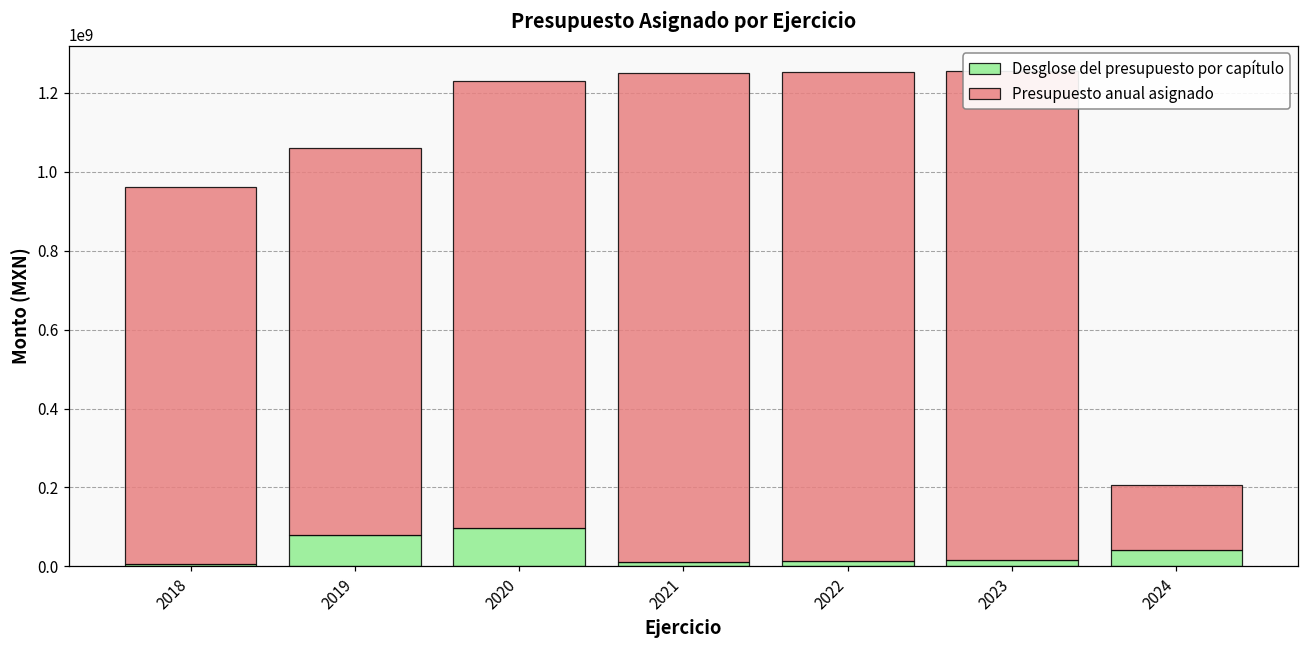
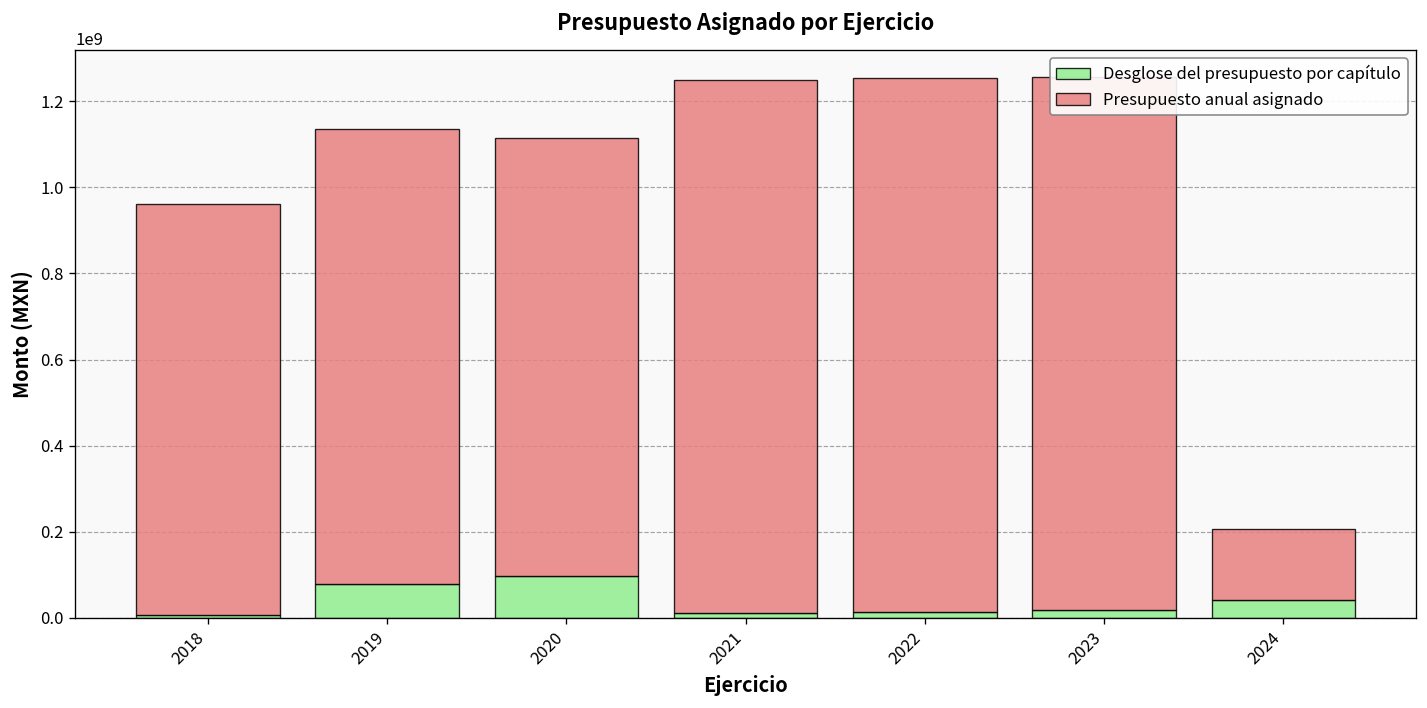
Presupuesto anual asignado, 2019: 980000000 -> 1060000000
Presupuesto anual asignado, 2020: 1130000000 -> 1020000000
